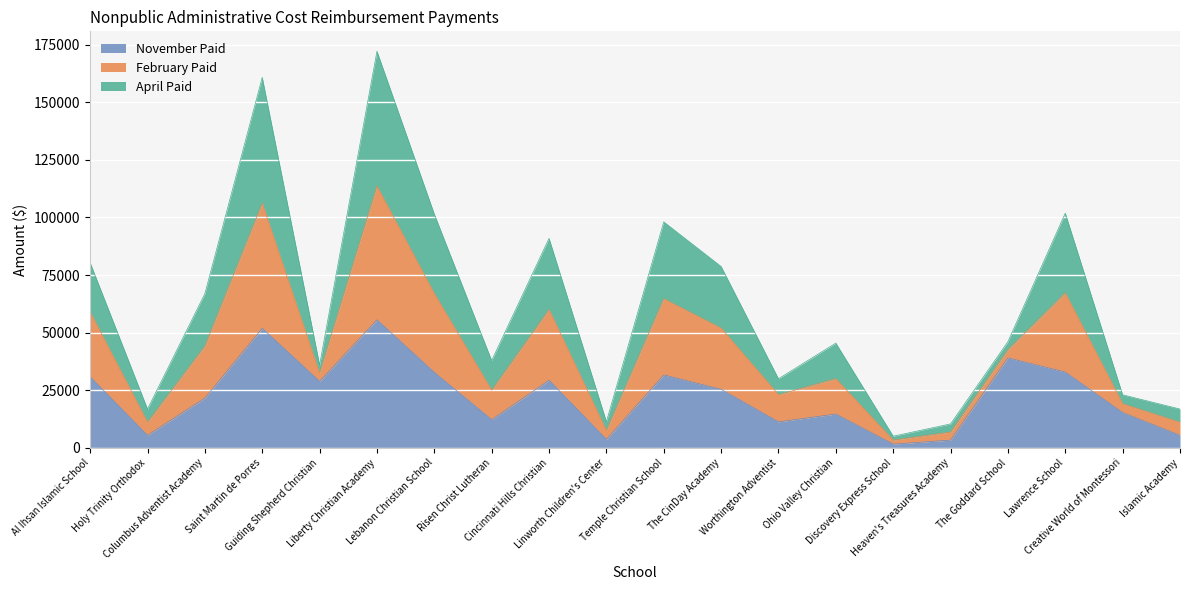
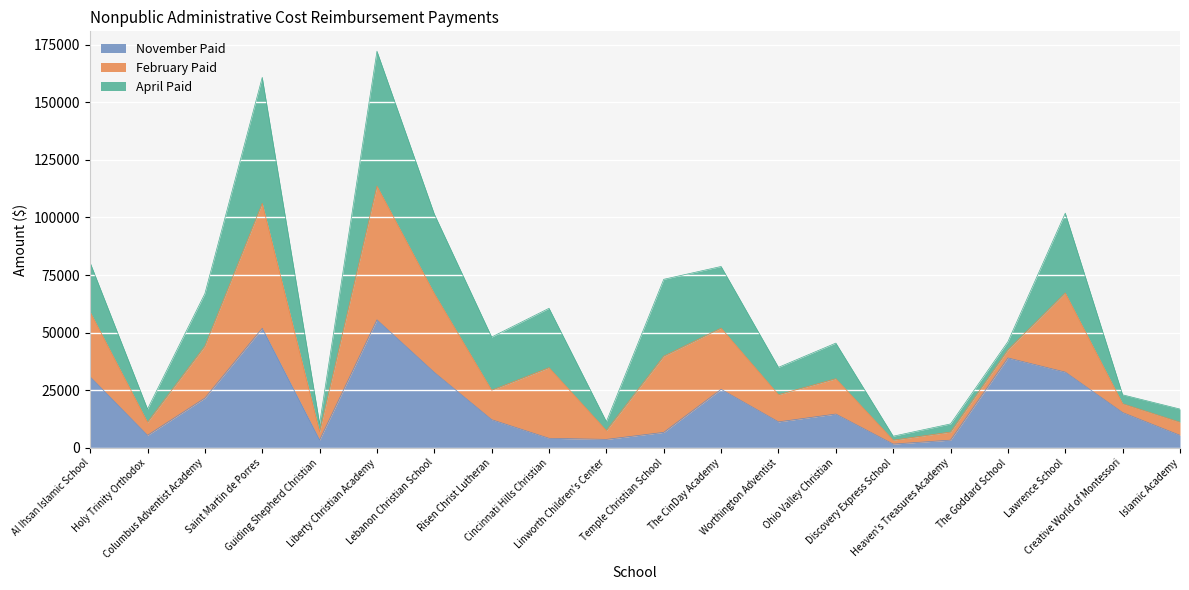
November Paid, Guiding Shepherd Christian: 29000 -> 3000
April Paid, Risen Christ Lutheran: 13000 -> 23000
November Paid, Cincinnati Hills Christian: 29000 -> 4000
April Paid, Cincinnati Hills Christian: 31000 -> 26000
November Paid, Temple Christian School: 32000 -> 7000
April Paid, Worthington Adventist: 7000 -> 12000
